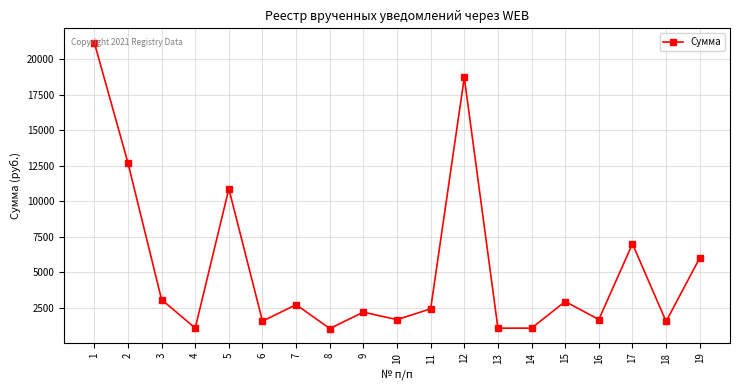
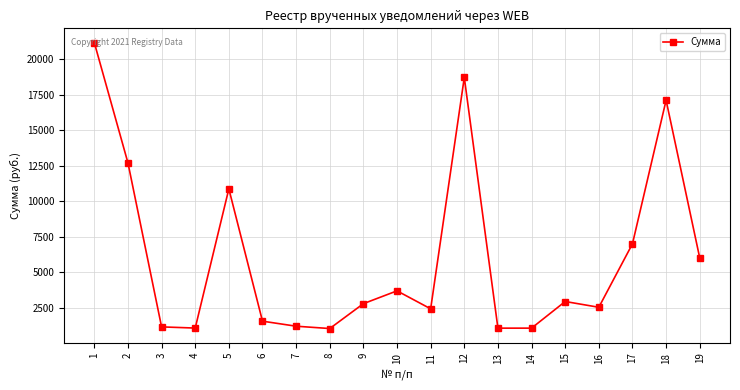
3: 3100 -> 1100
7: 2700 -> 1200
9: 2200 -> 2800
10: 1700 -> 3700
16: 1700 -> 2500
18: 1500 -> 17100
